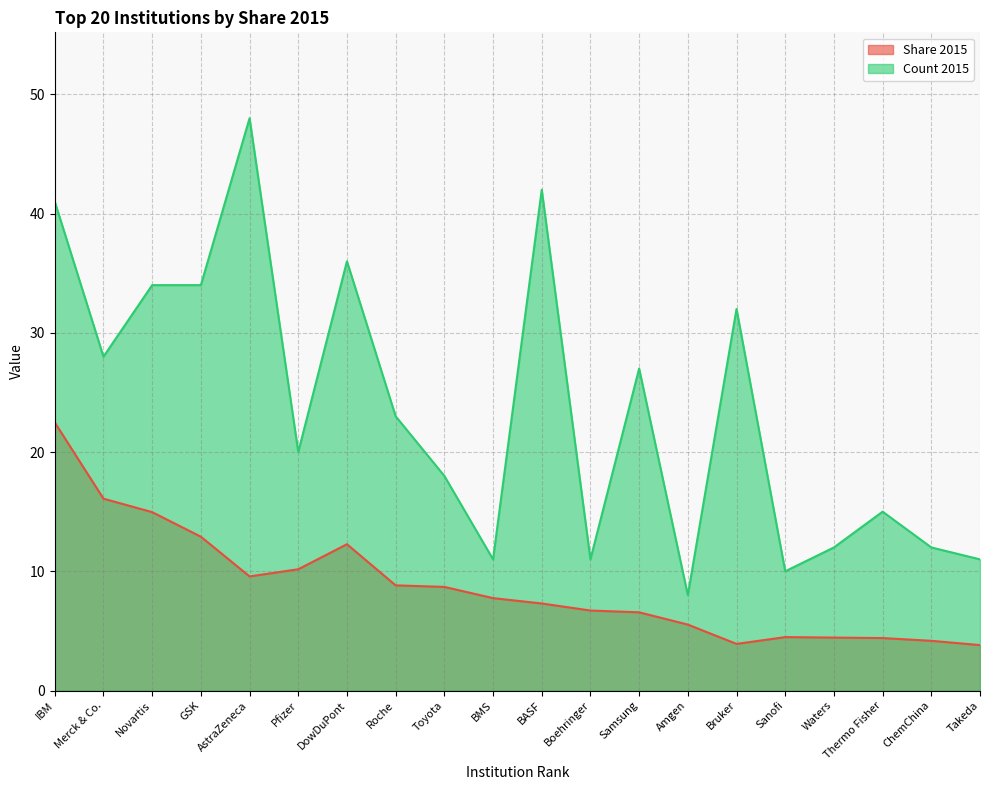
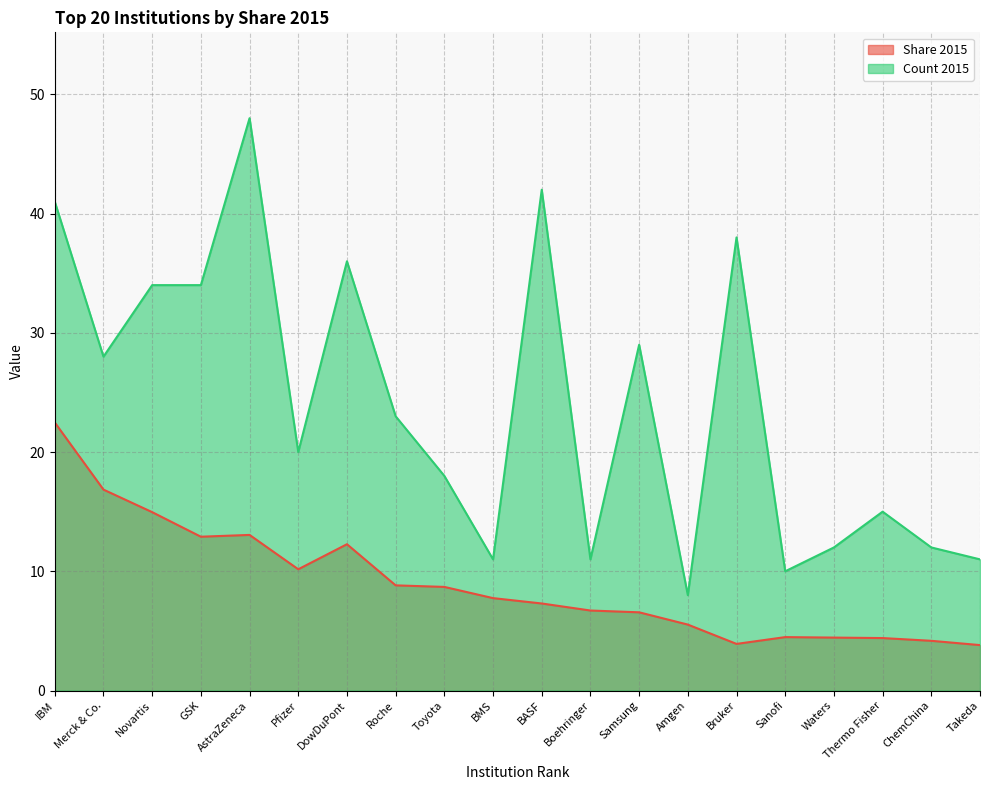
Share 2015, Merck & Co.: 16.1 -> 16.9
Share 2015, AstraZeneca: 9.6 -> 13.1
Count 2015, Samsung: 27 -> 29
Count 2015, Bruker: 32 -> 38
